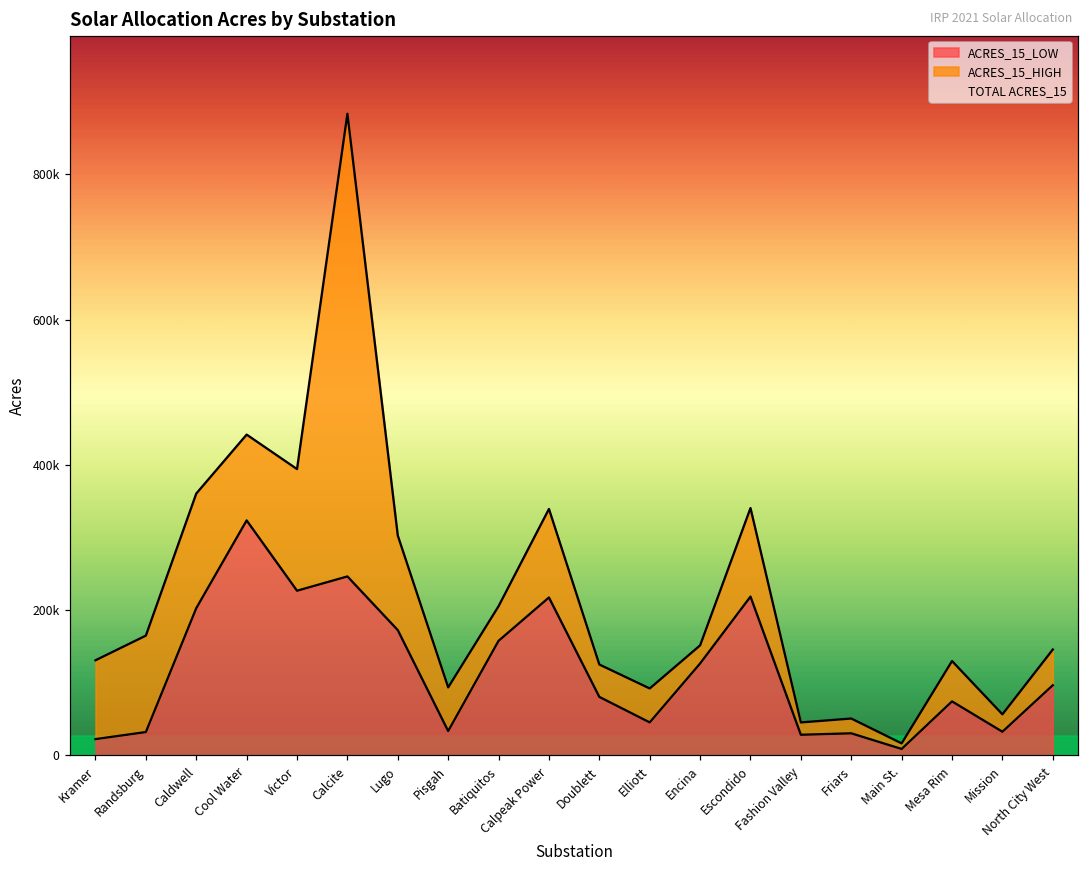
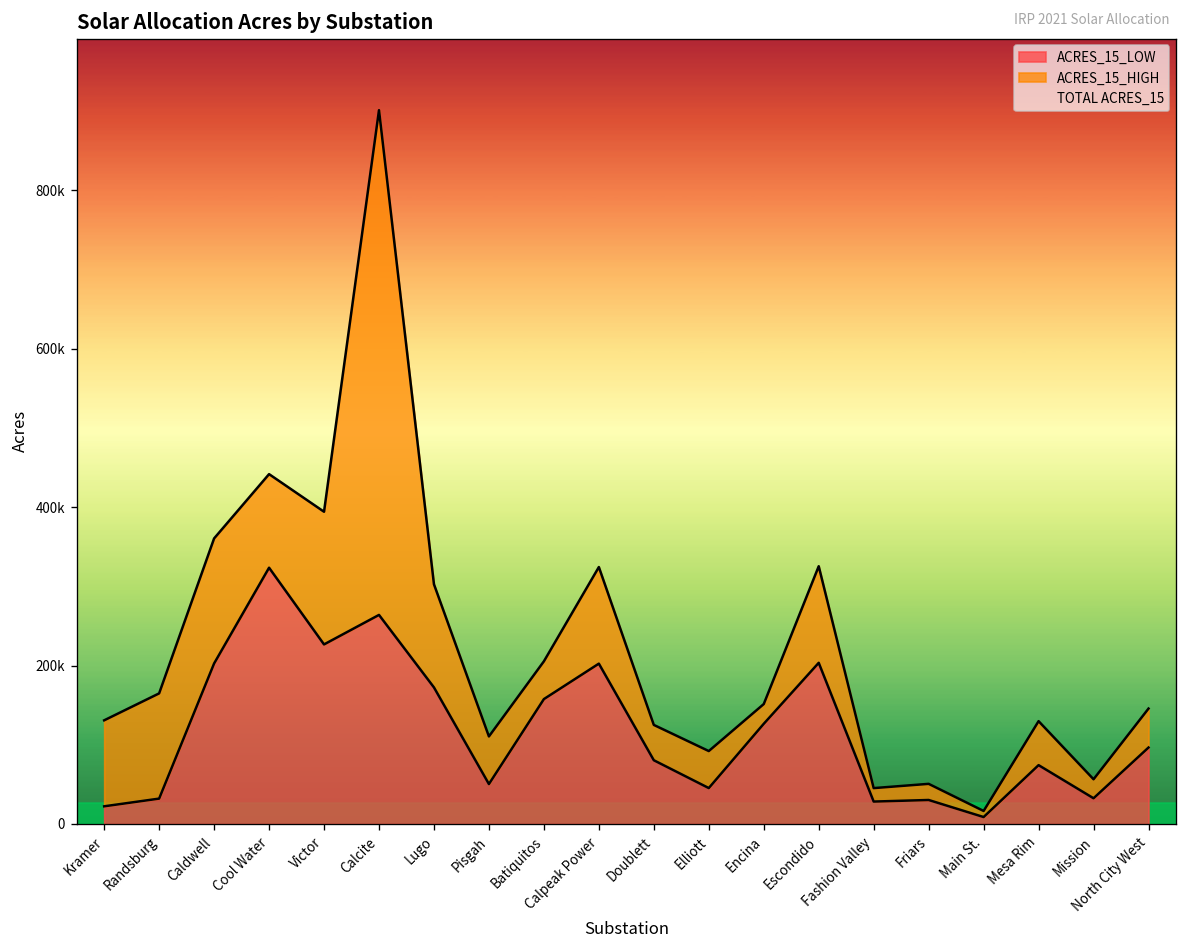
ACRES_15_LOW, Calcite: 250000 -> 260000
ACRES_15_LOW, Pisgah: 30000 -> 50000
ACRES_15_LOW, Calpeak Power: 220000 -> 200000
ACRES_15_LOW, Escondido: 220000 -> 200000
